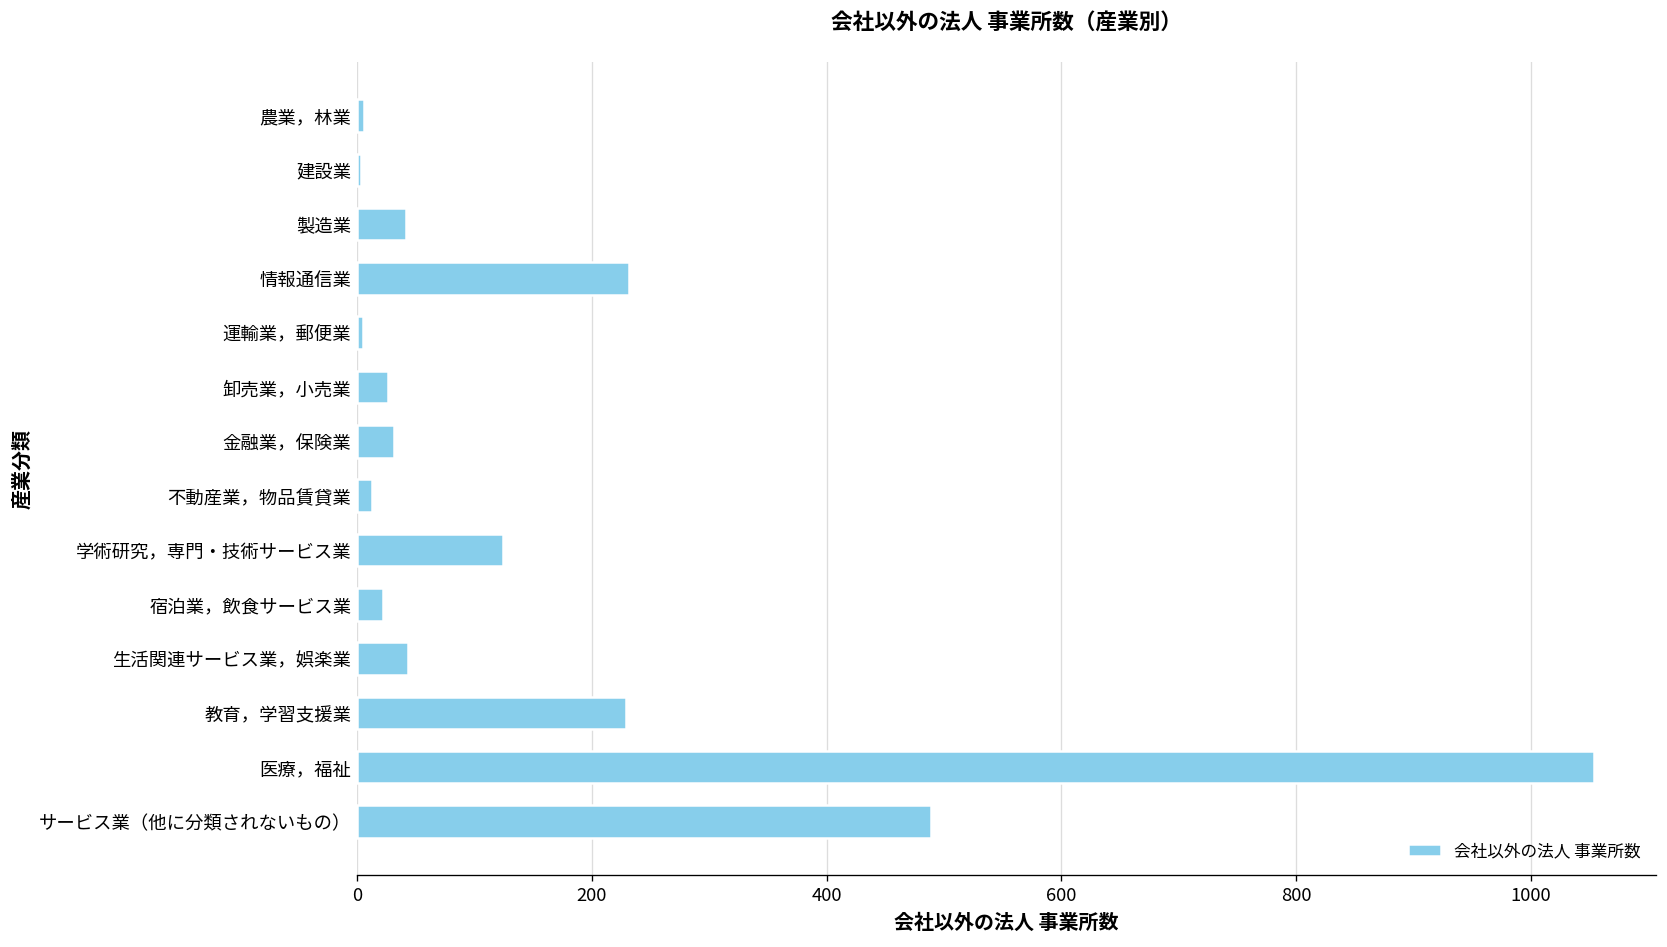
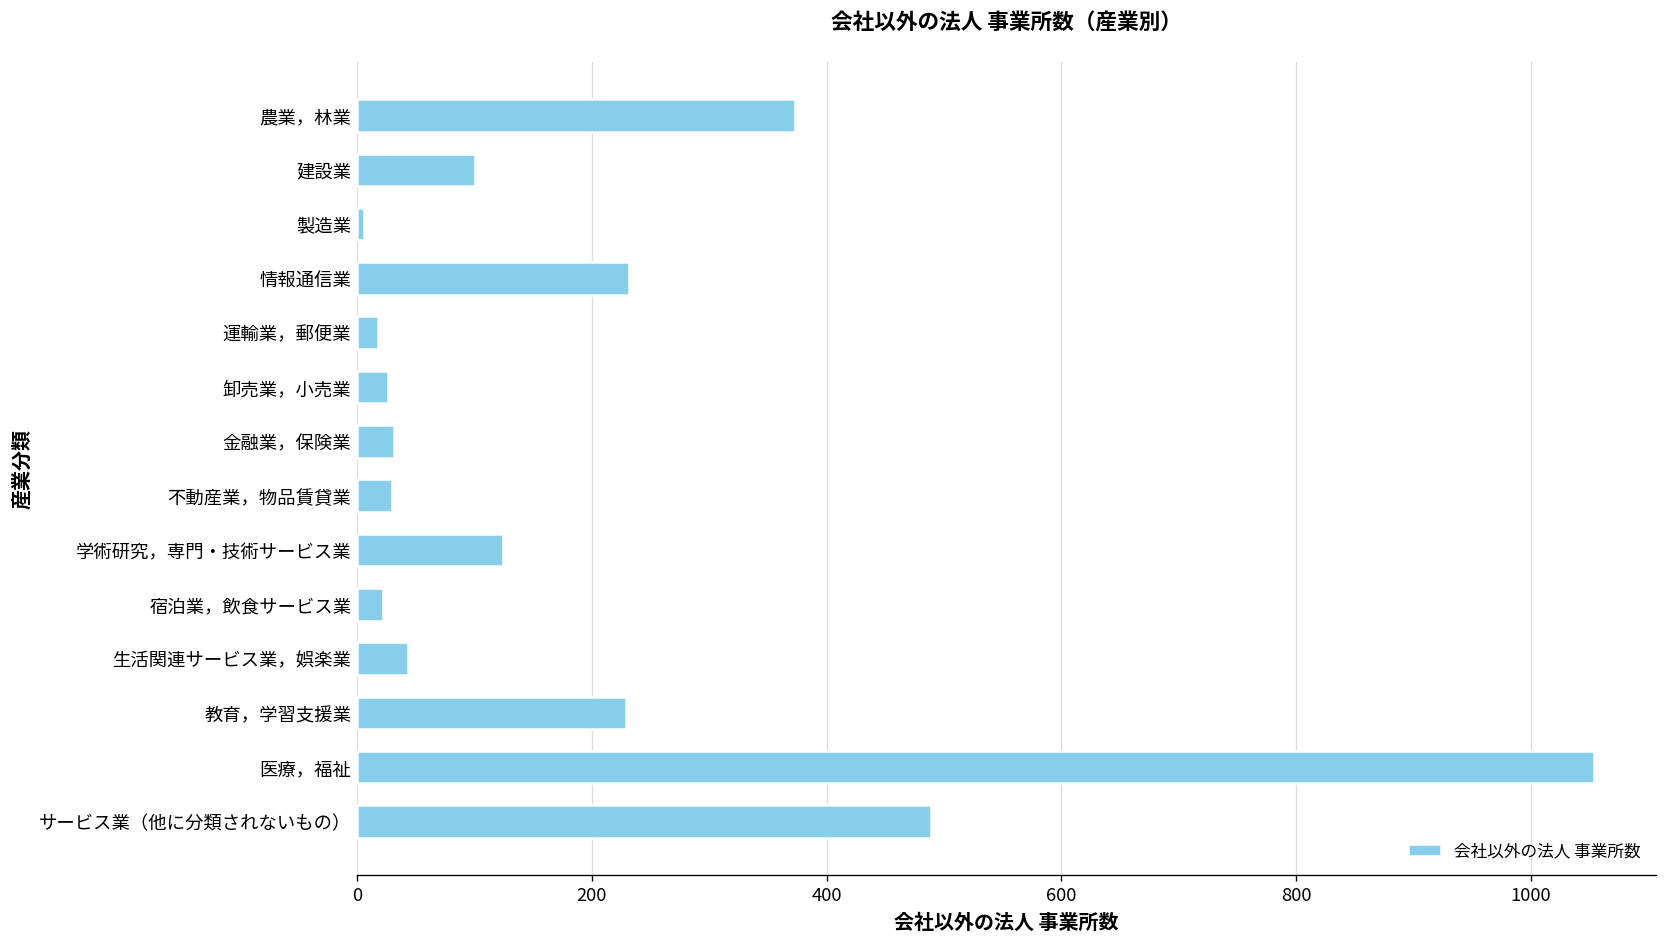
農業，林業: 10 -> 370
建設業: 0 -> 100
製造業: 40 -> 10
運輸業，郵便業: 10 -> 20
不動産業，物品賃貸業: 10 -> 30
